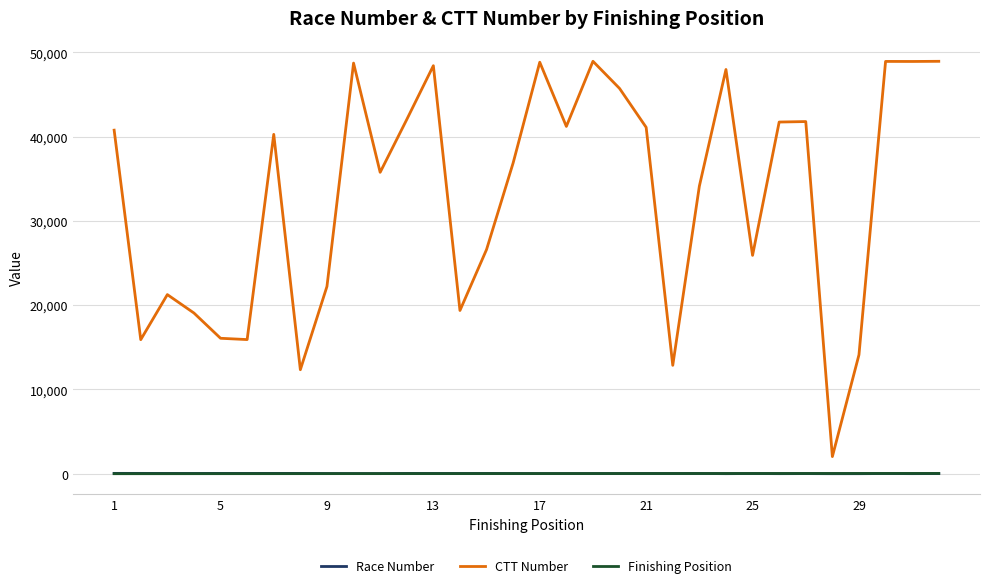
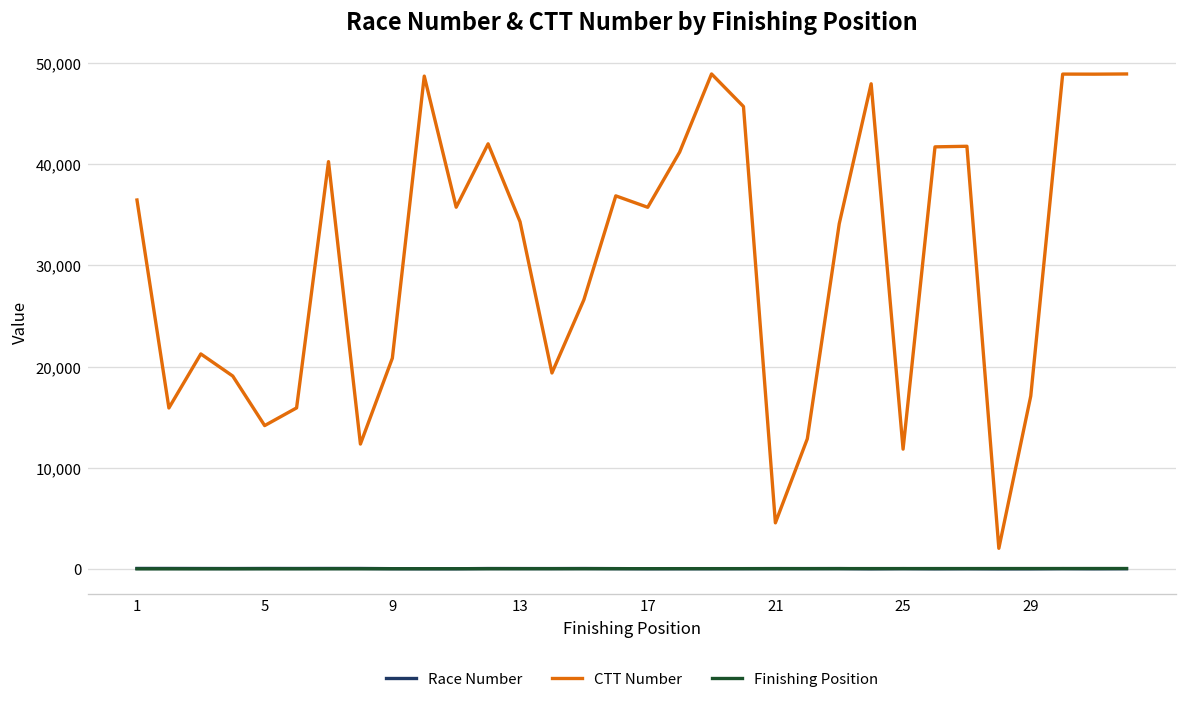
CTT Number, 1: 41,000 -> 36,000
CTT Number, 5: 16,000 -> 14,000
CTT Number, 9: 22,000 -> 21,000
CTT Number, 13: 48,000 -> 34,000
CTT Number, 17: 49,000 -> 36,000
CTT Number, 21: 41,000 -> 5,000
CTT Number, 25: 26,000 -> 12,000
CTT Number, 29: 14,000 -> 17,000
